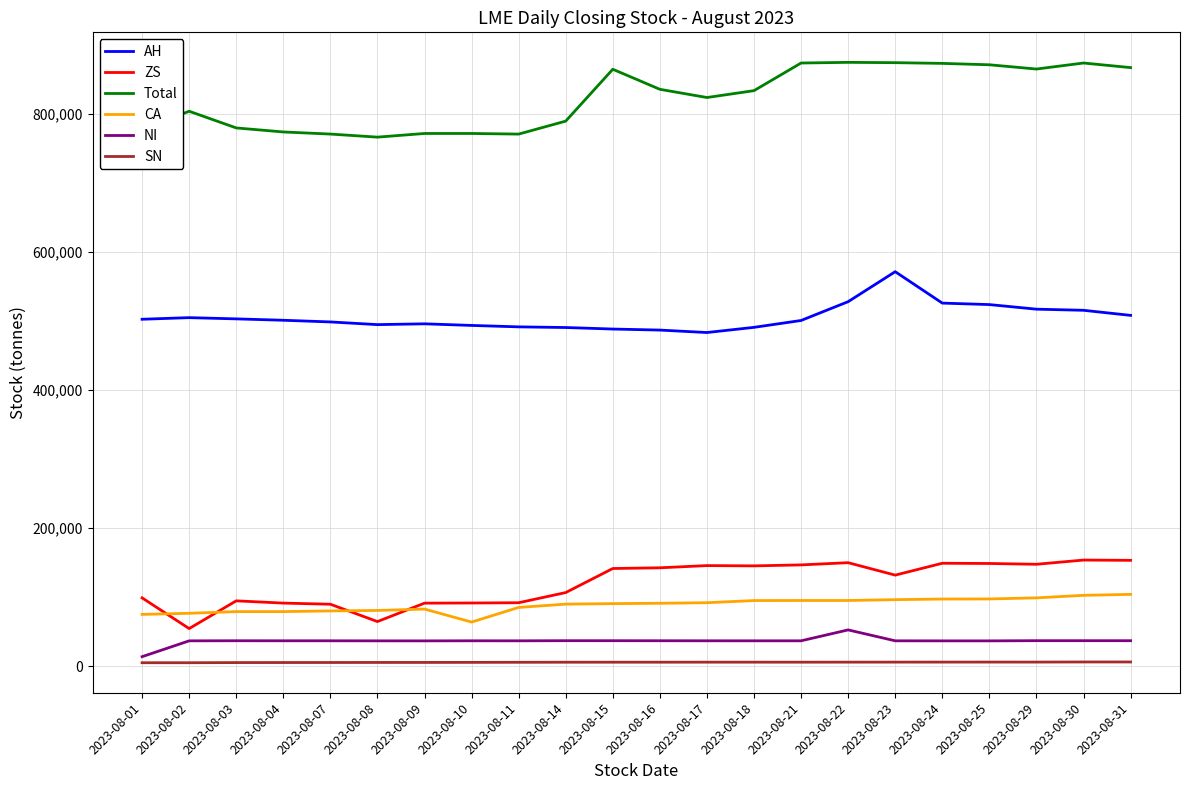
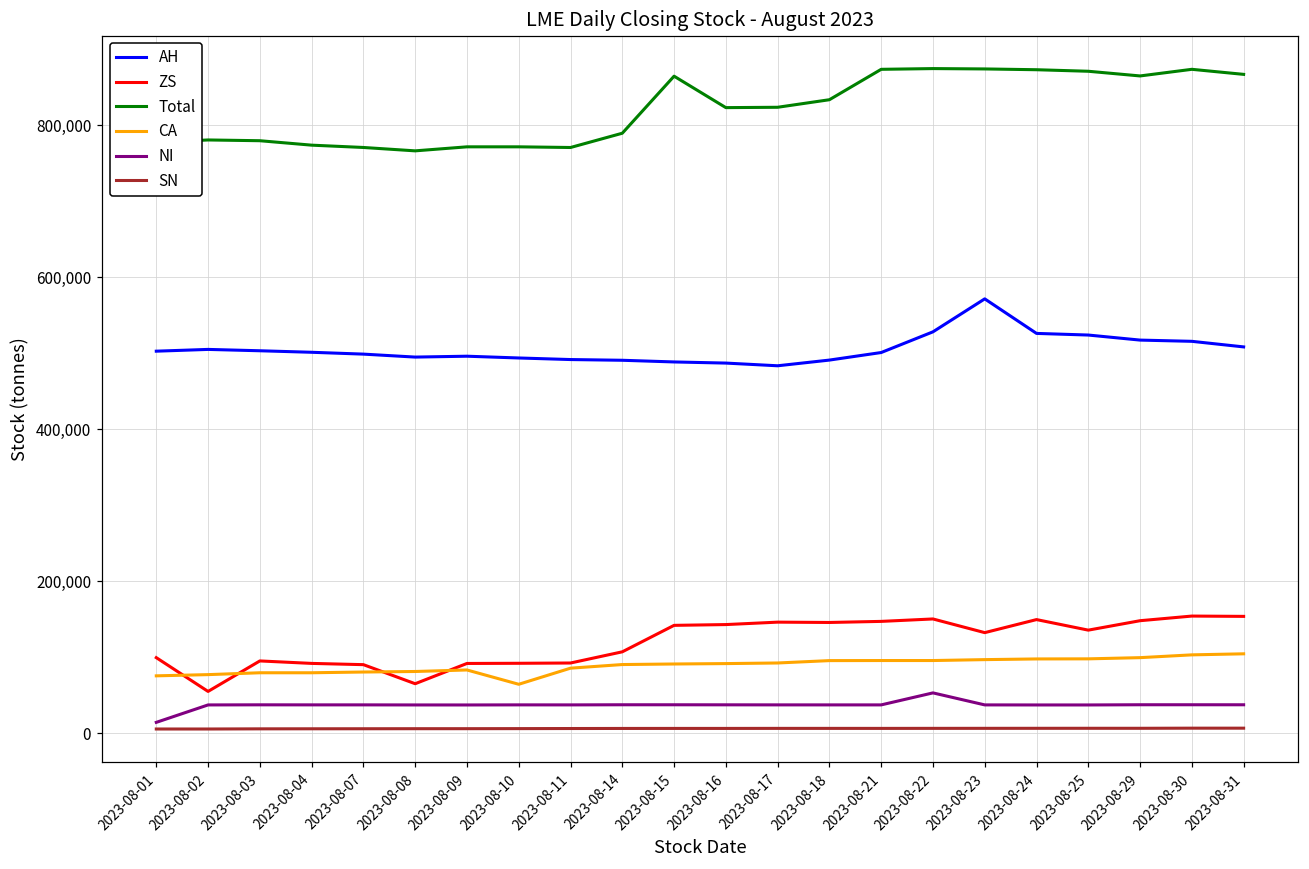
Total, 2023-08-02: 800,000 -> 780,000
Total, 2023-08-16: 840,000 -> 820,000
ZS, 2023-08-25: 150,000 -> 140,000
